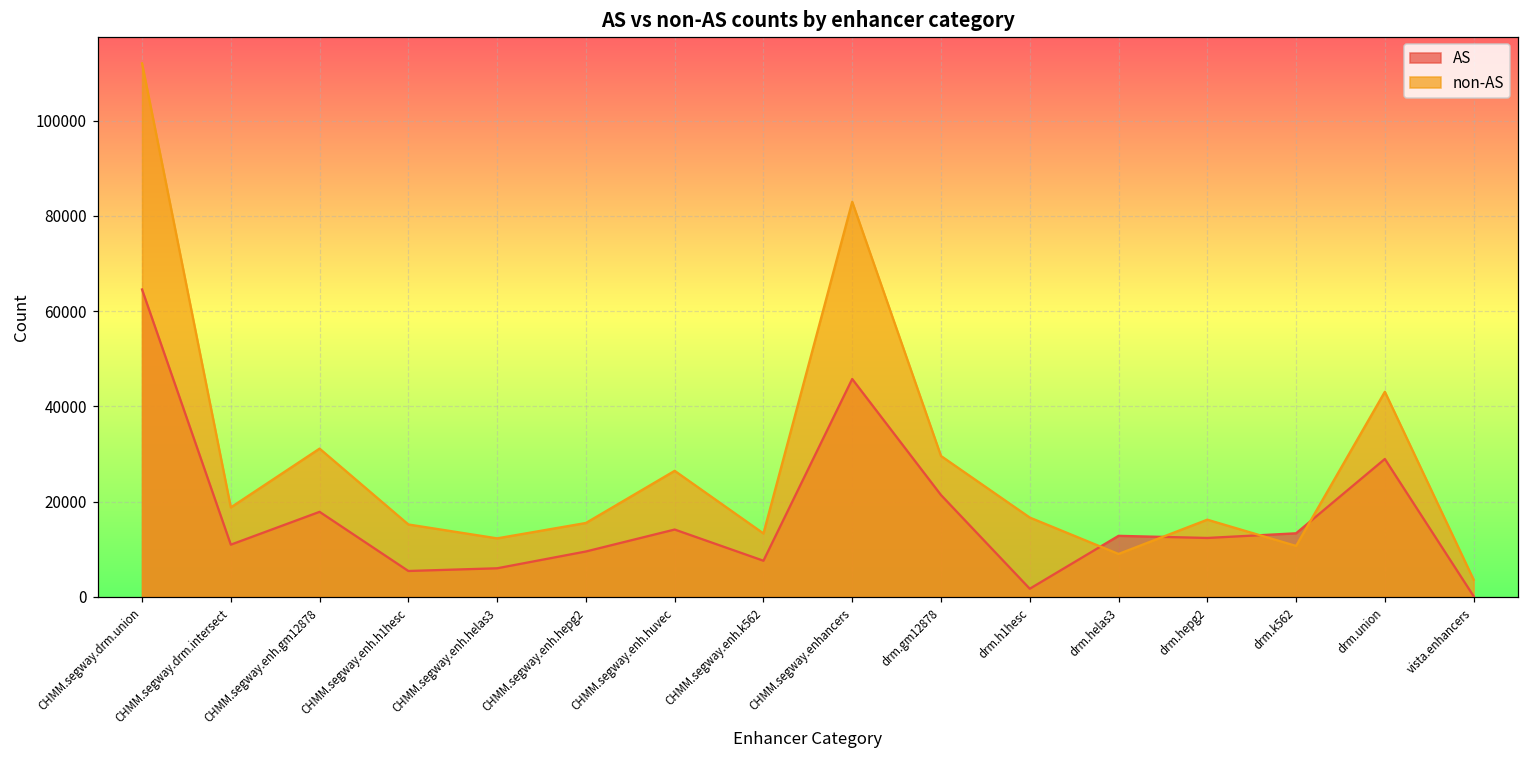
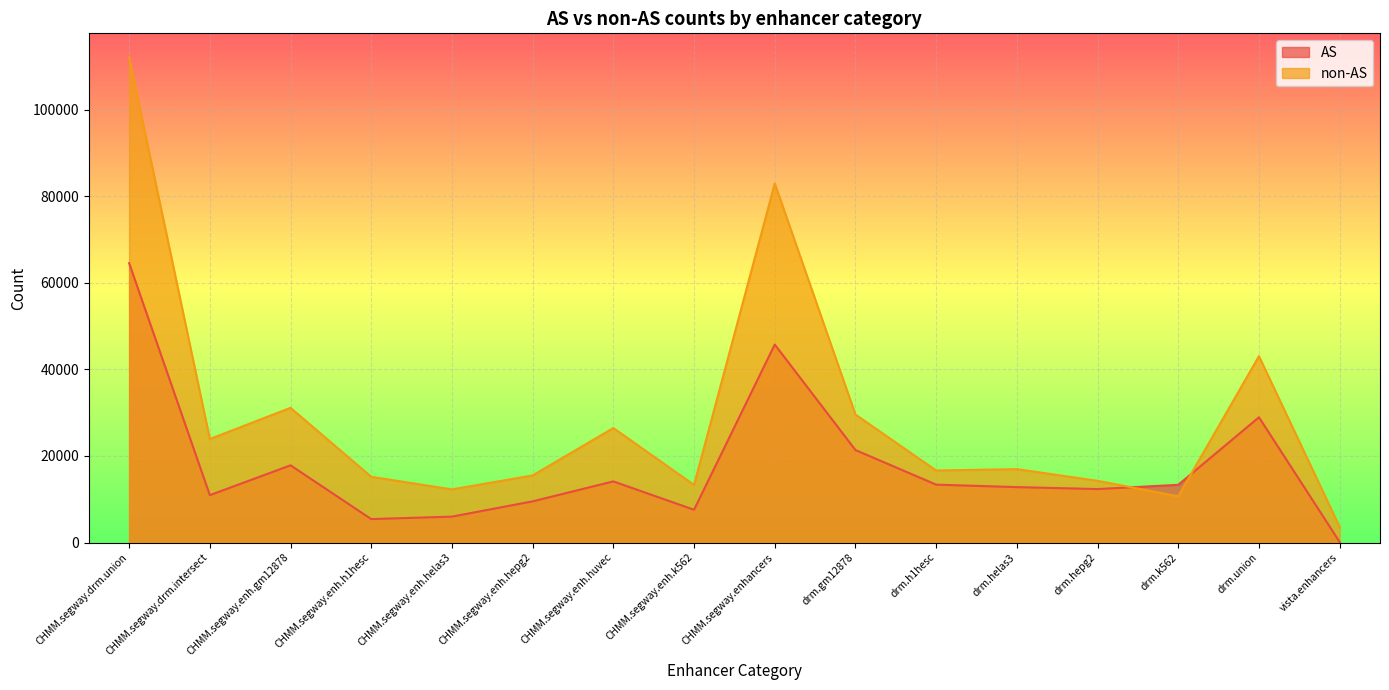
non-AS, CHMM.segway.drm.intersect: 19000 -> 24000
AS, drm.h1hesc: 2000 -> 13000
non-AS, drm.helas3: 9000 -> 17000
non-AS, drm.hepg2: 16000 -> 14000
